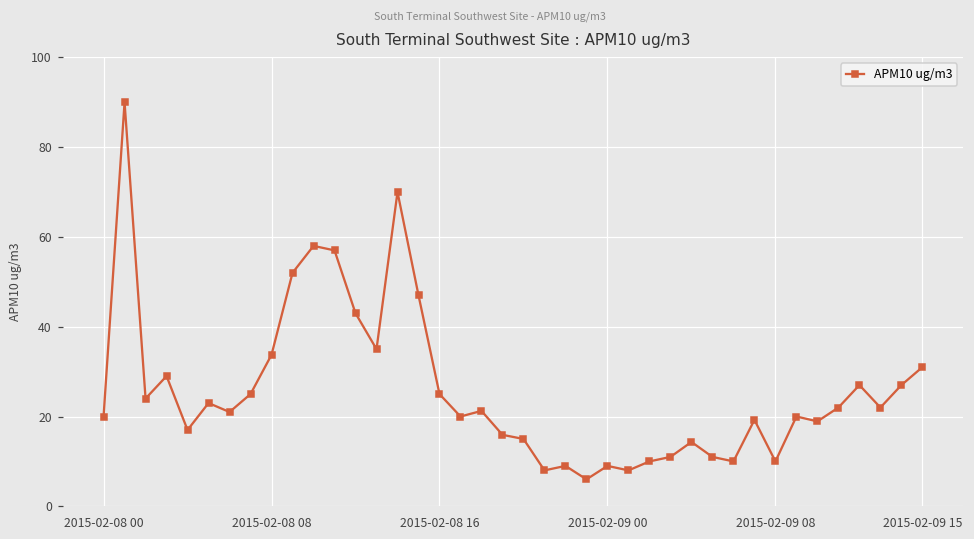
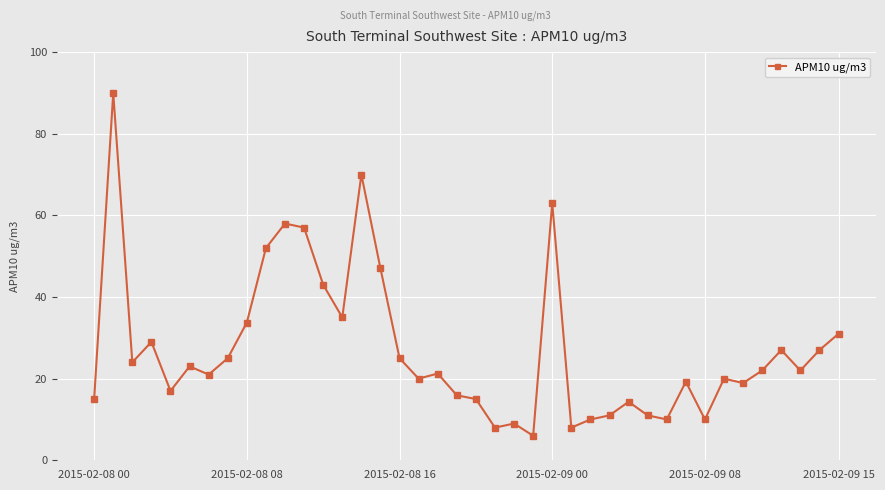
2015-02-08 00: 20 -> 15
2015-02-09 00: 9 -> 63
